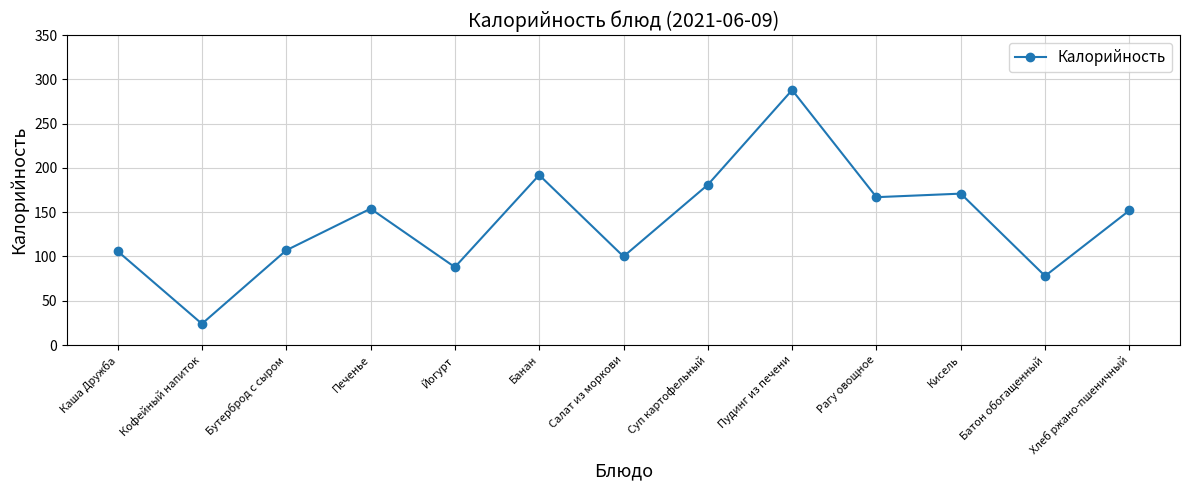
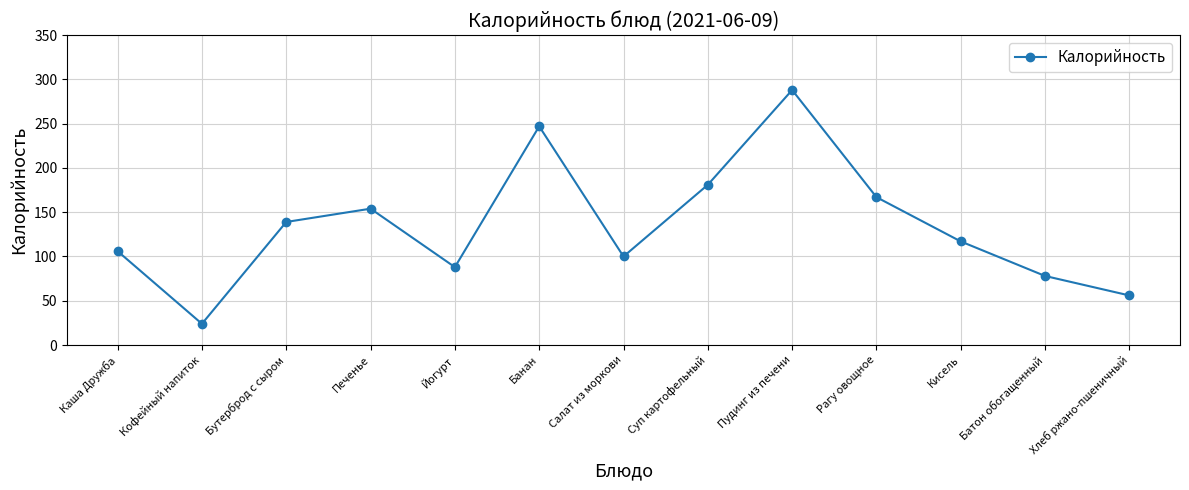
Бутерброд с сыром: 110 -> 140
Банан: 190 -> 250
Кисель: 170 -> 120
Хлеб ржано-пшеничный: 150 -> 60
